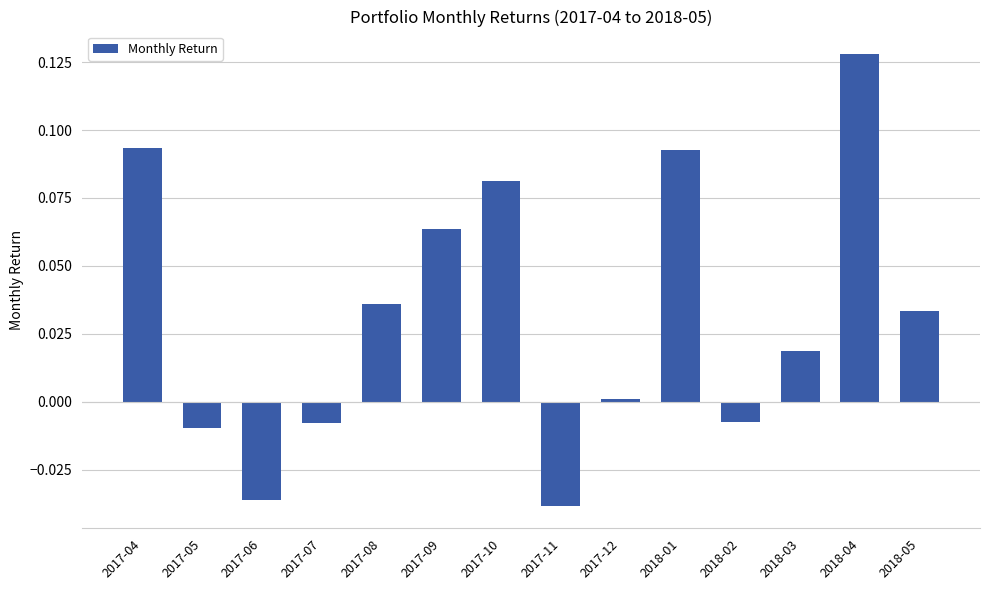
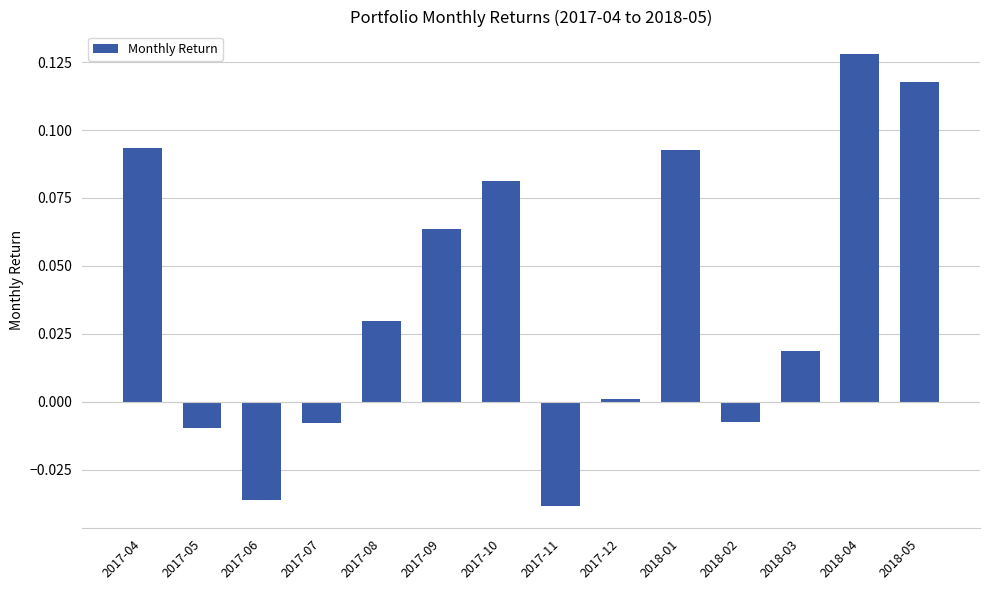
2017-08: 0.036 -> 0.030
2018-05: 0.034 -> 0.118
